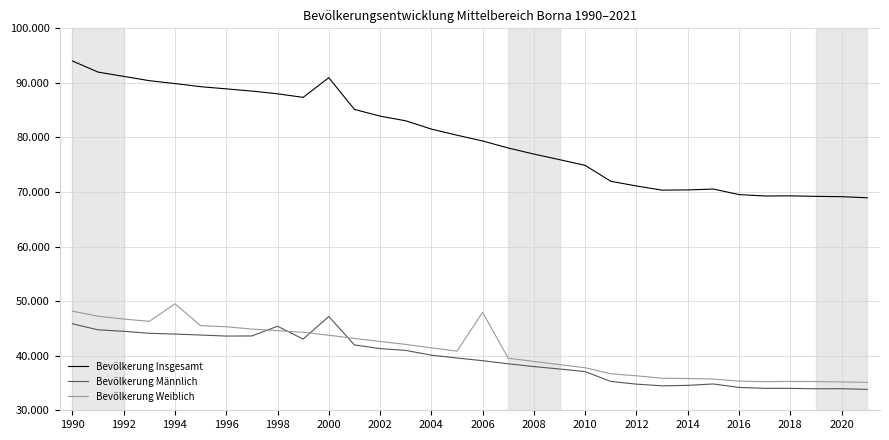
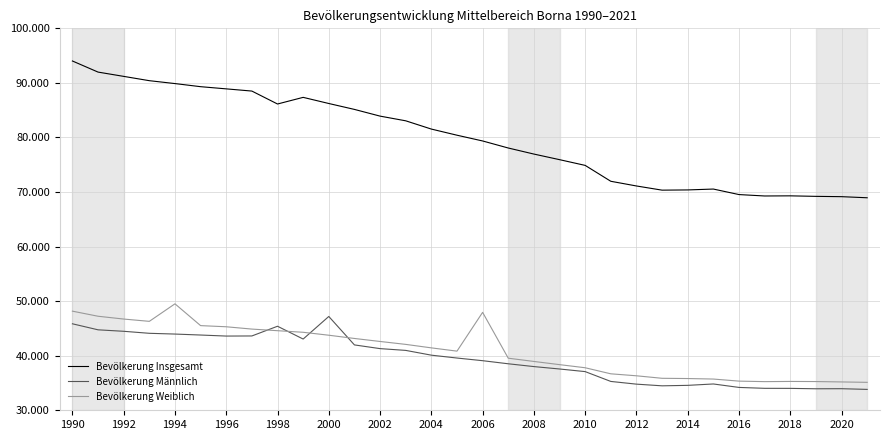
Bevölkerung Insgesamt, 1998: 88 -> 86
Bevölkerung Insgesamt, 2000: 91 -> 86
